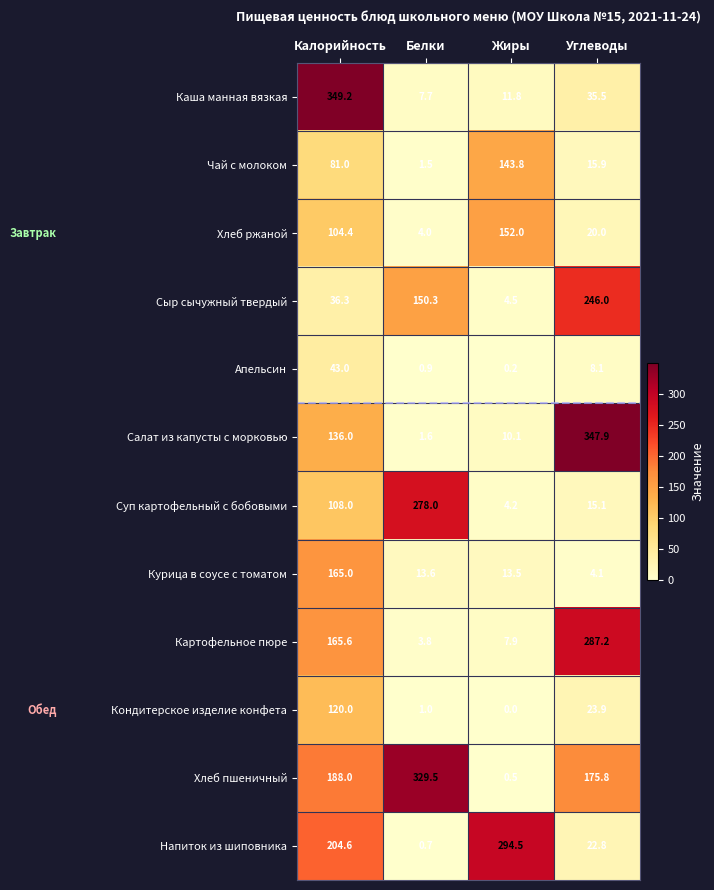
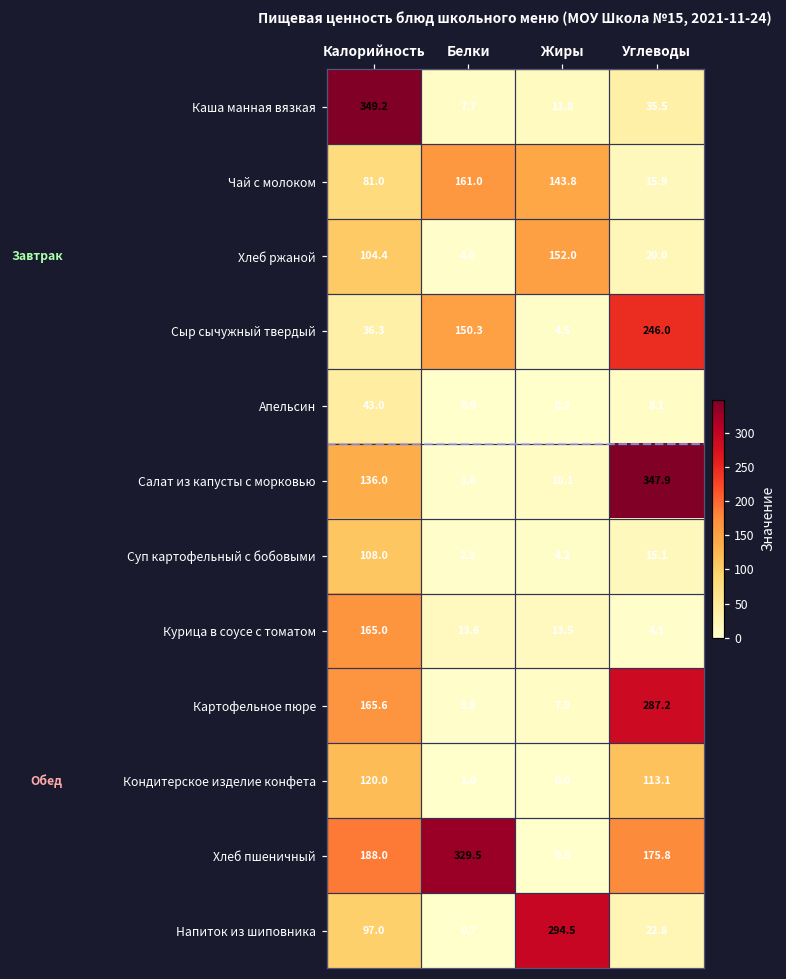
Чай с молоком, Белки: 1.5 -> 161.0
Суп картофельный с бобовыми, Белки: 278.0 -> 2.3
Кондитерское изделие конфета, Углеводы: 23.9 -> 113.1
Напиток из шиповника, Калорийность: 204.6 -> 97.0
